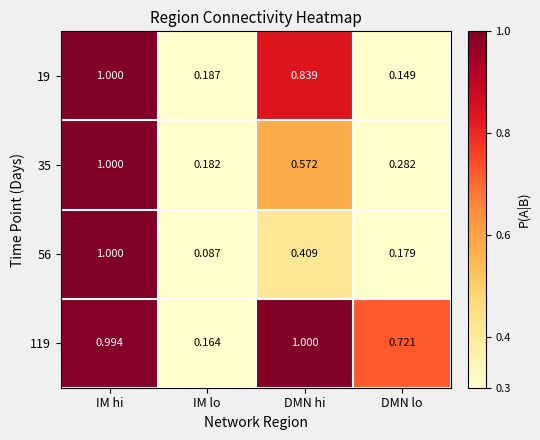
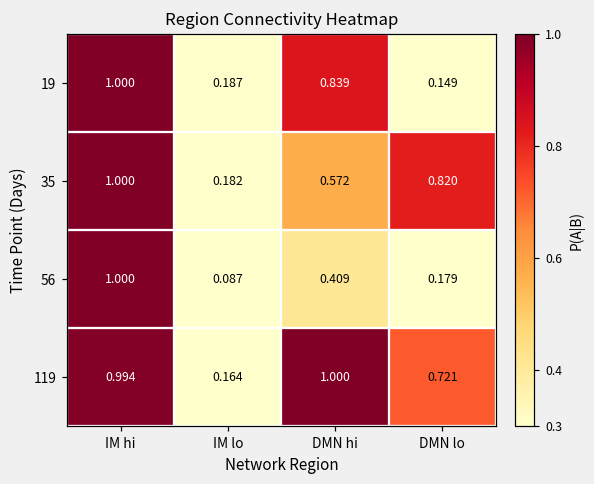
35, DMN lo: 0.282 -> 0.820
